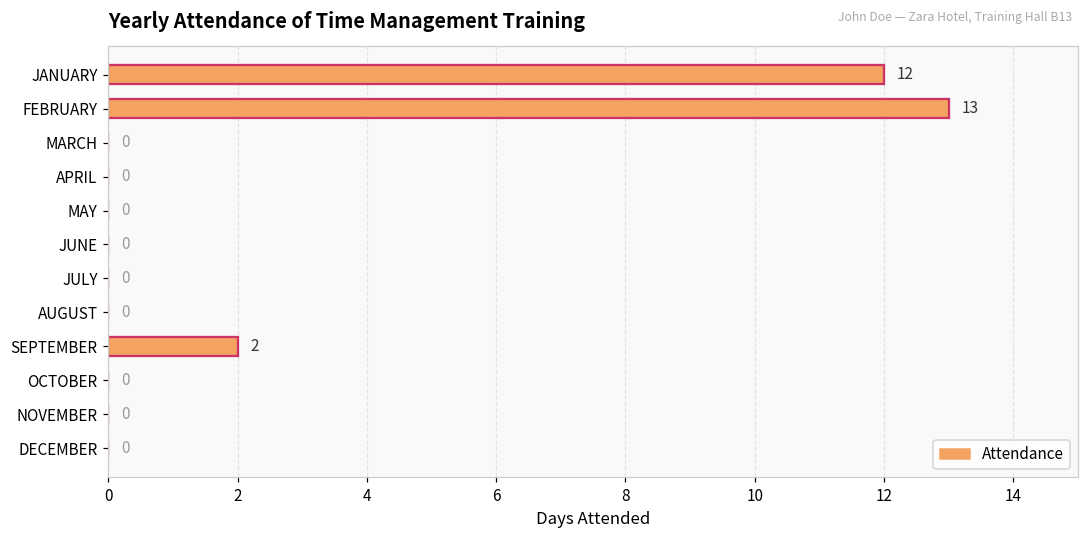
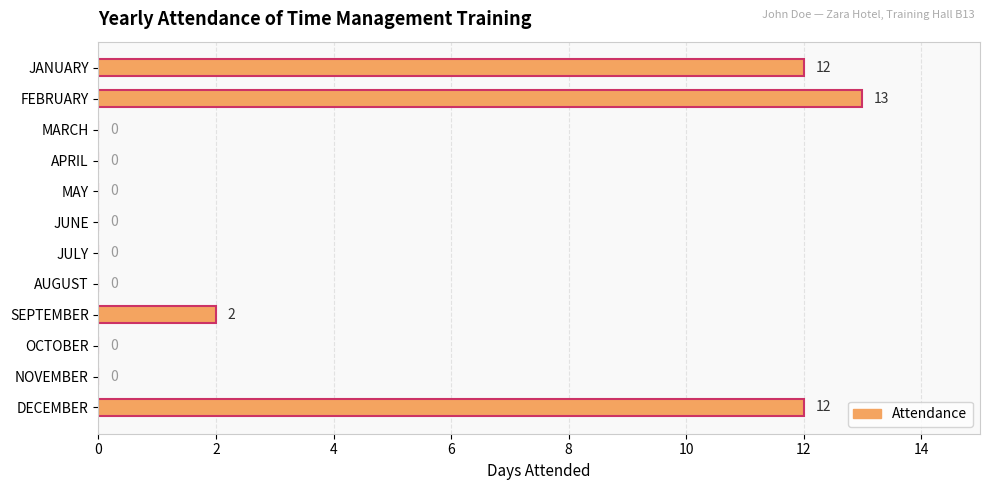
DECEMBER: 0 -> 12
